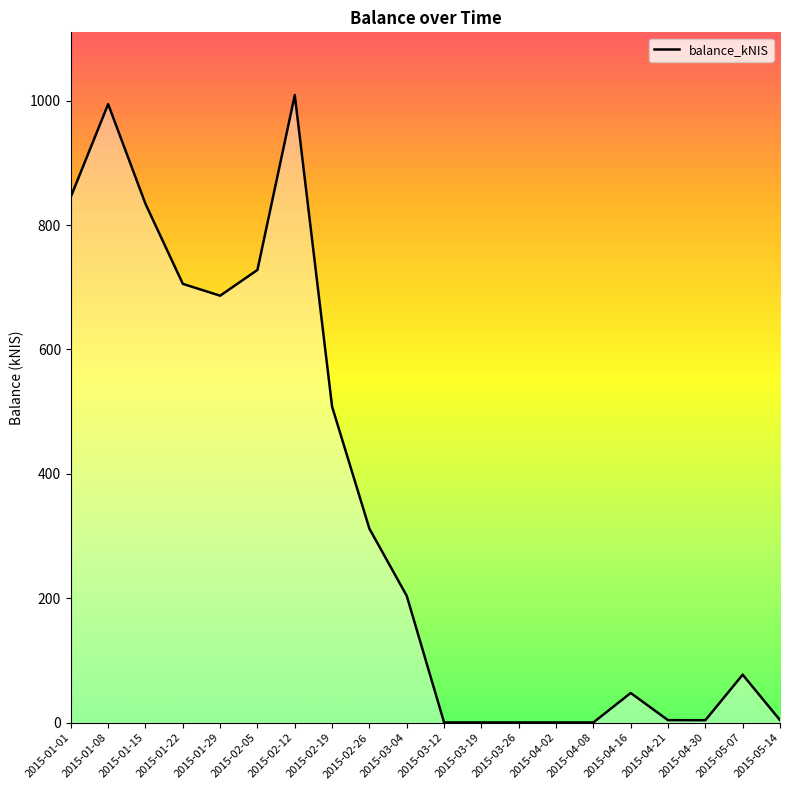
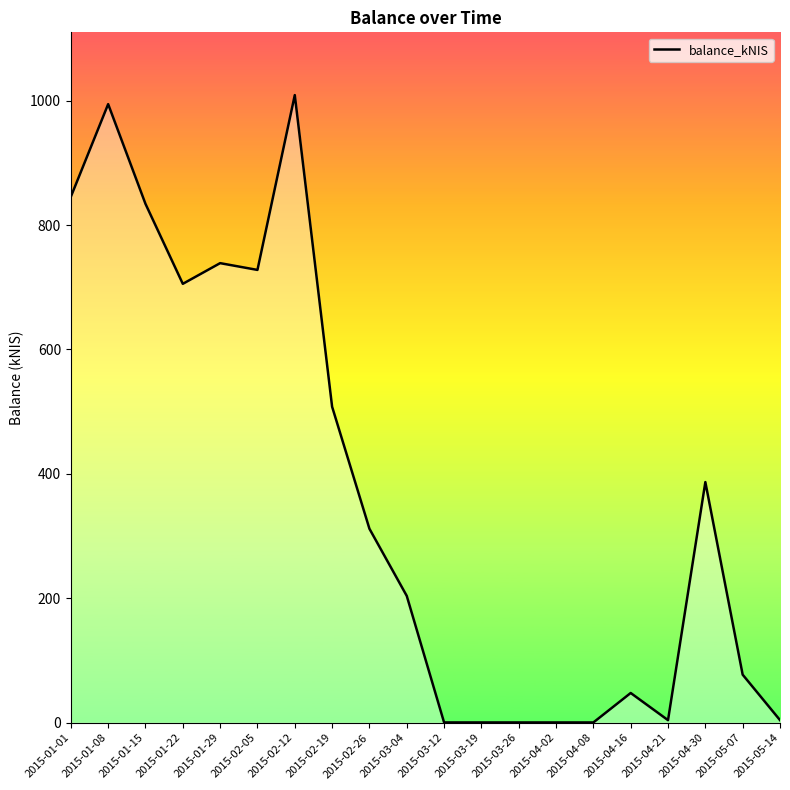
2015-01-29: 690 -> 740
2015-04-30: 0 -> 390
